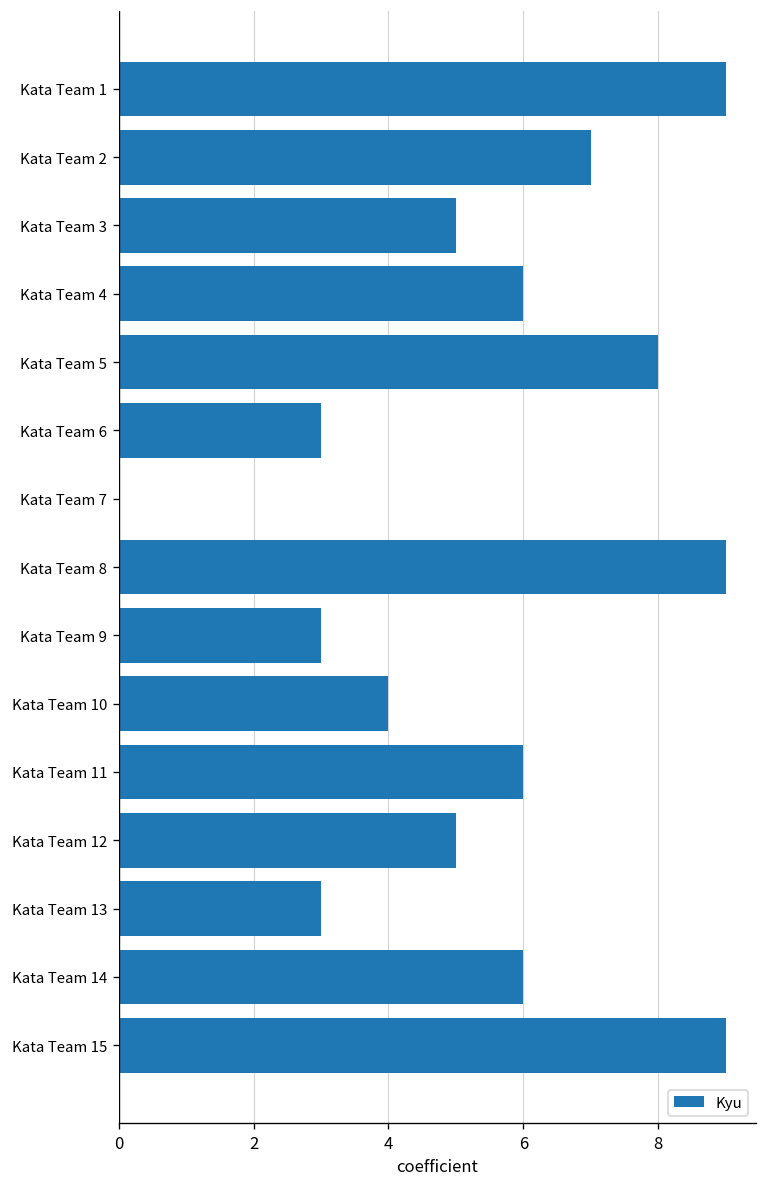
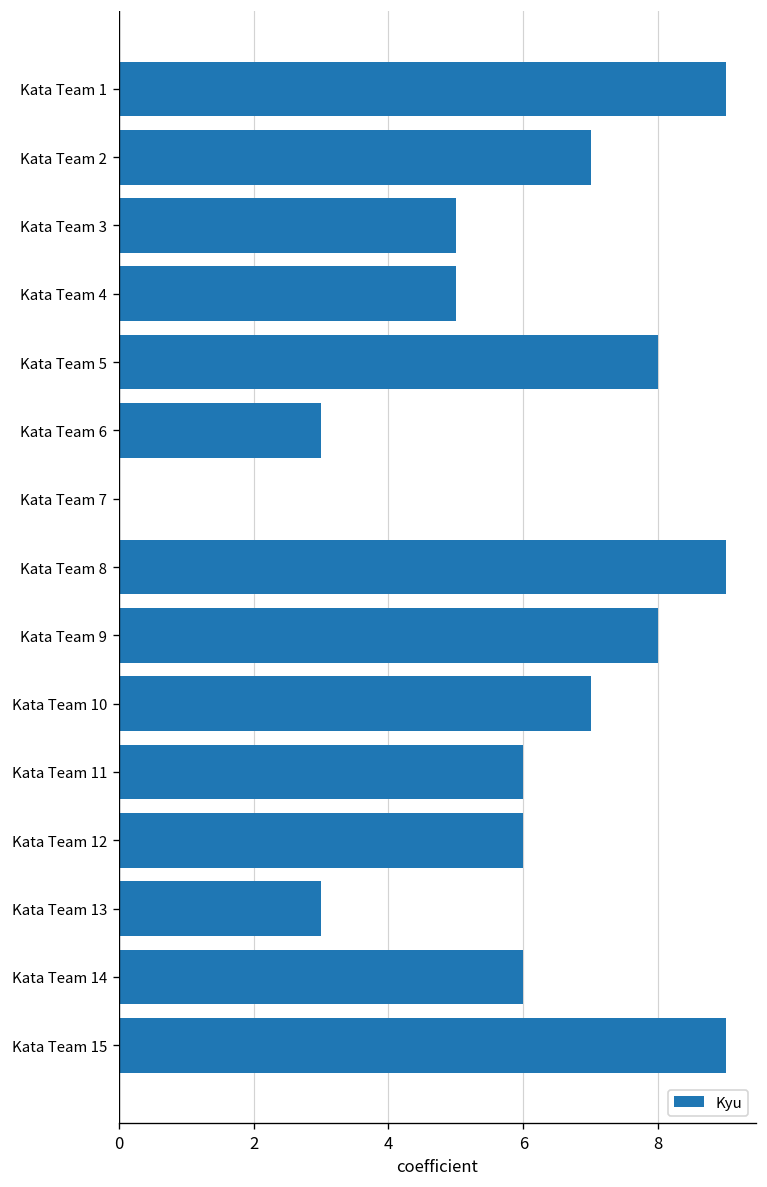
Kata Team 4: 6 -> 5
Kata Team 9: 3 -> 8
Kata Team 10: 4 -> 7
Kata Team 12: 5 -> 6
